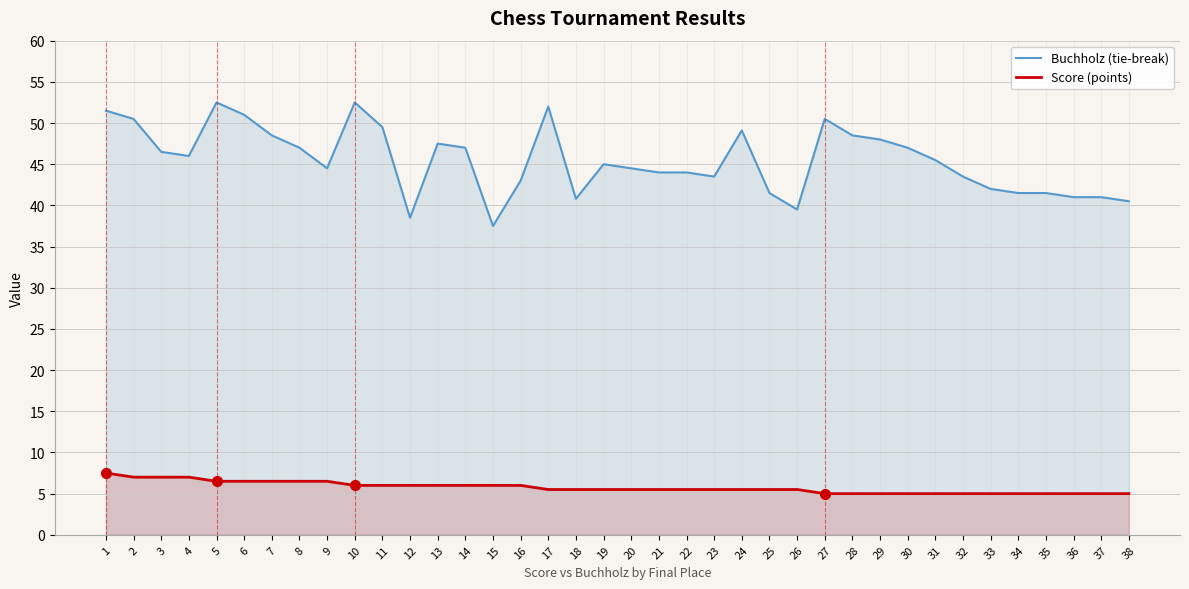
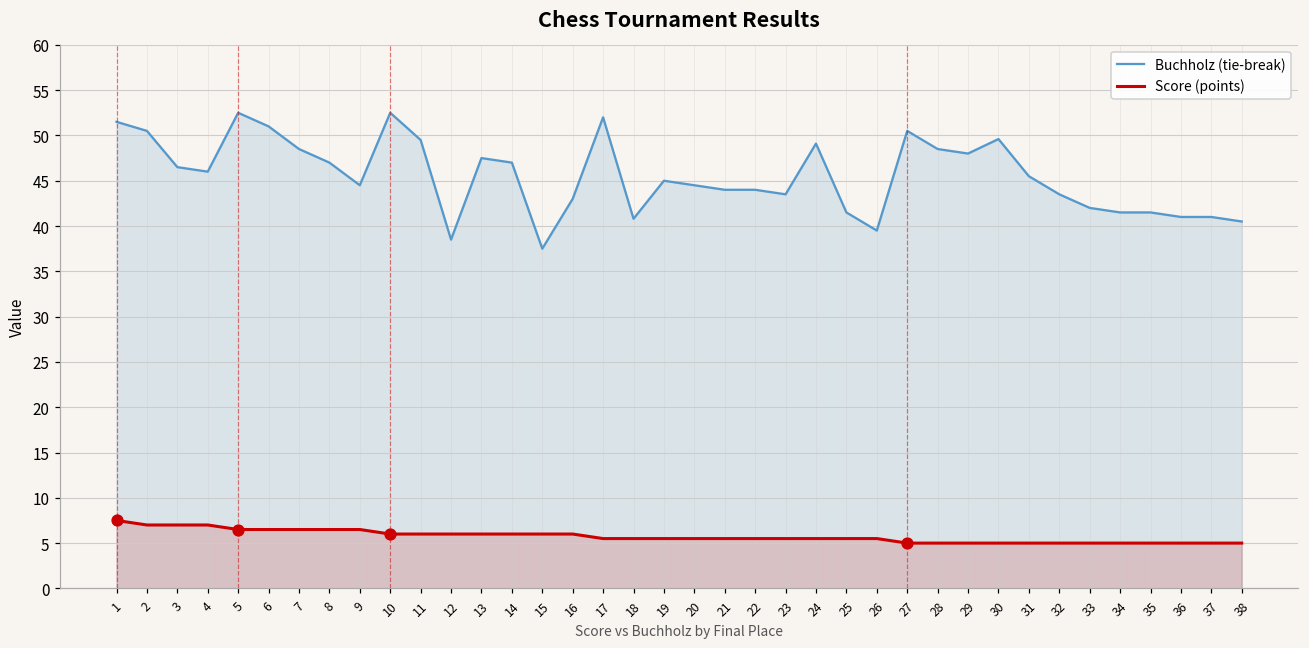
Buchholz (tie-break), 30: 47 -> 50
